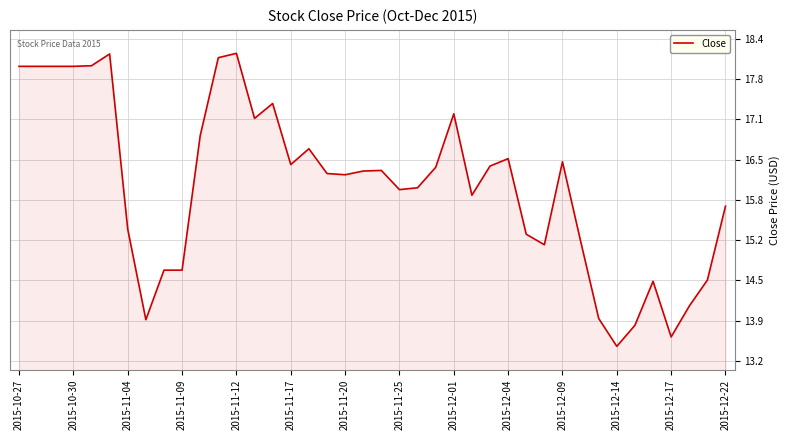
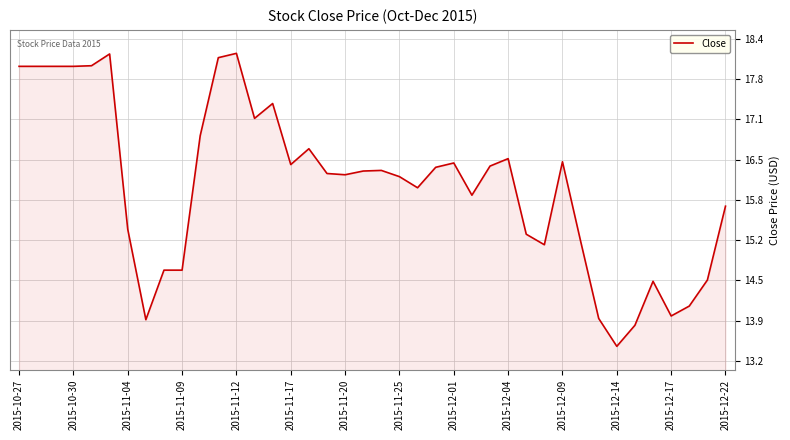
2015-11-25: 16.0 -> 16.2
2015-12-01: 17.2 -> 16.4
2015-12-17: 13.6 -> 14.0
